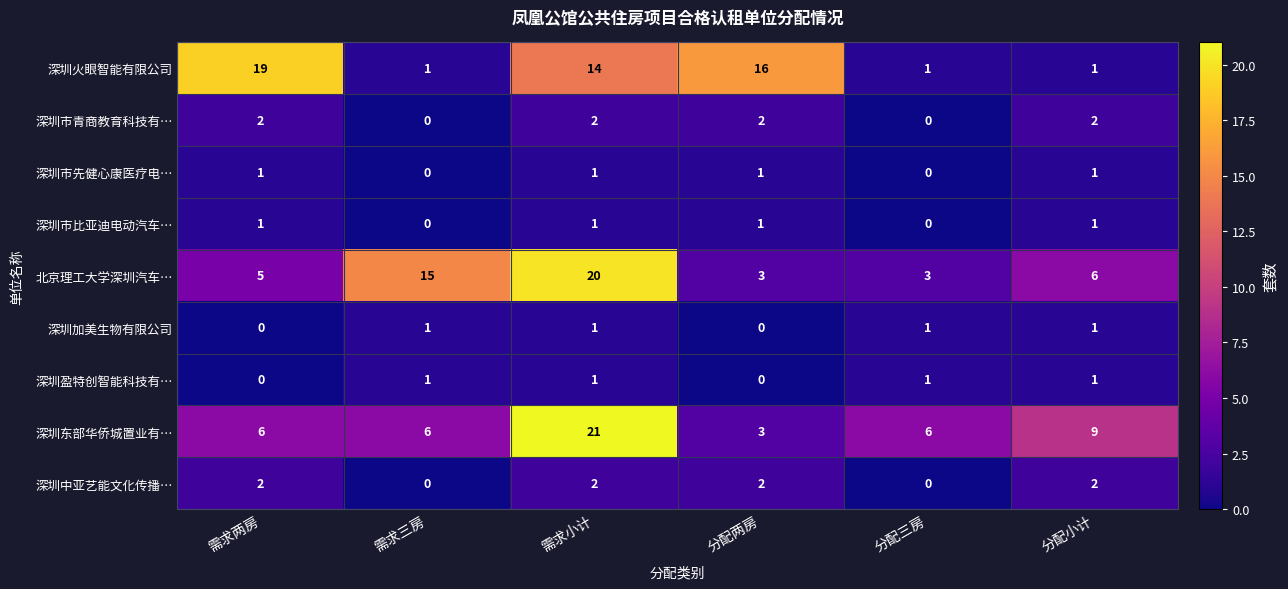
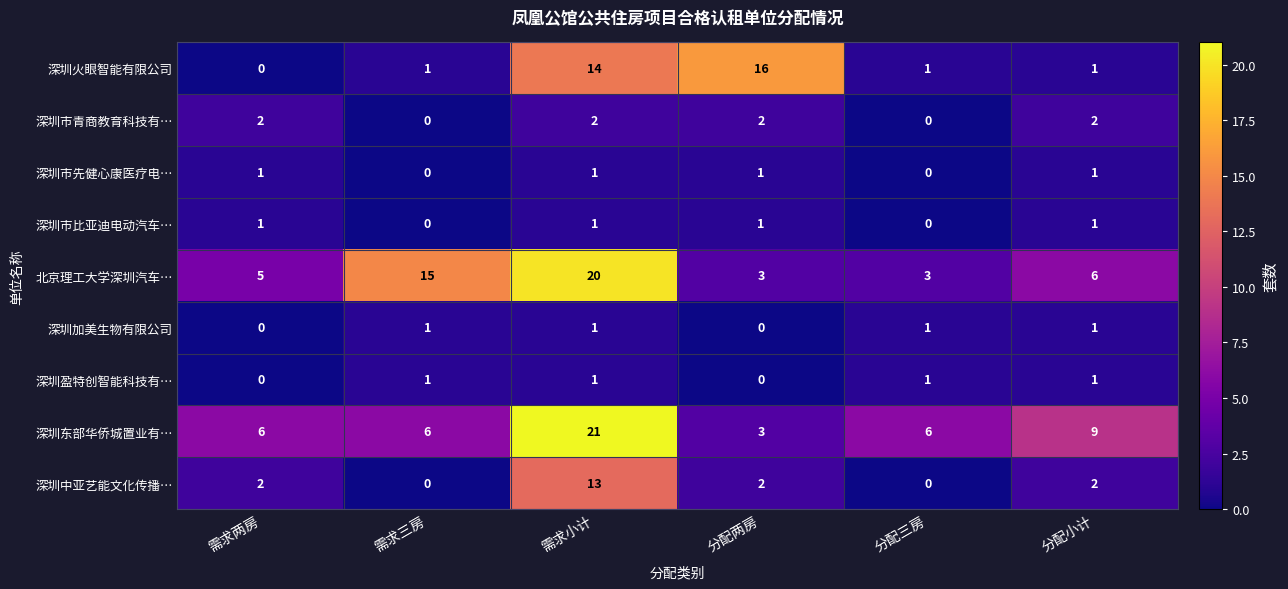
深圳火眼智能有限公司, 需求两房: 19 -> 0
深圳中亚艺能文化传播…, 需求小计: 2 -> 13
